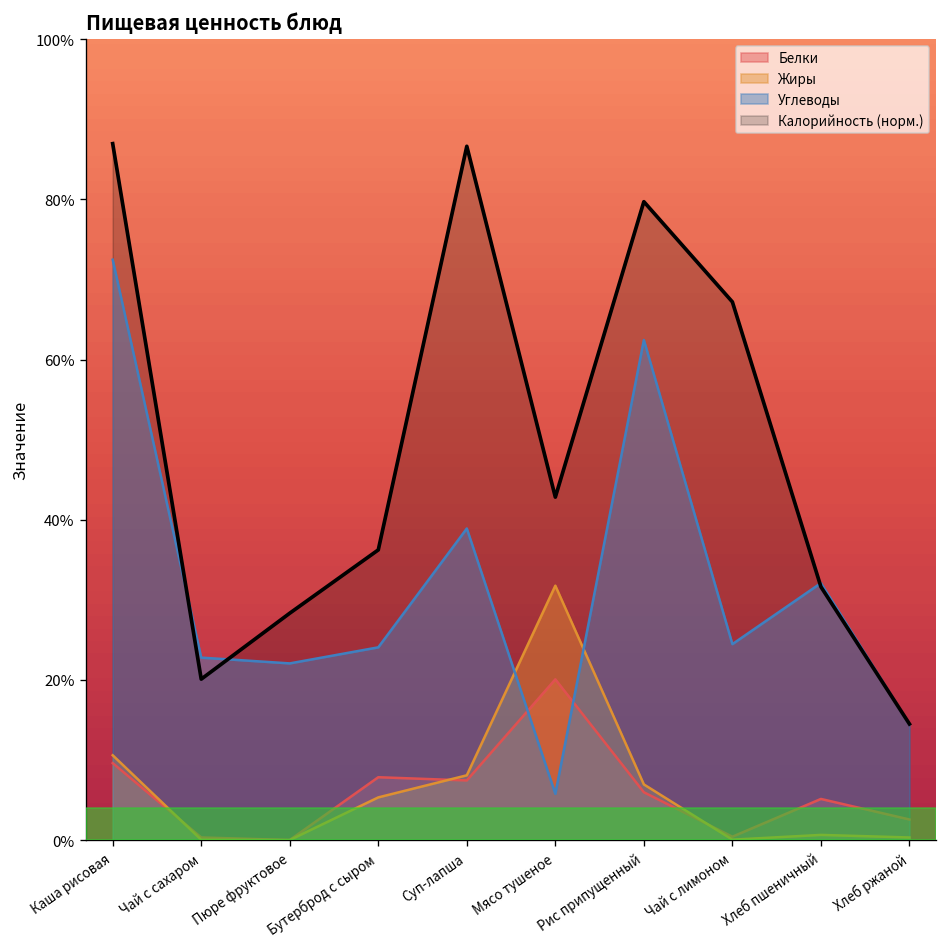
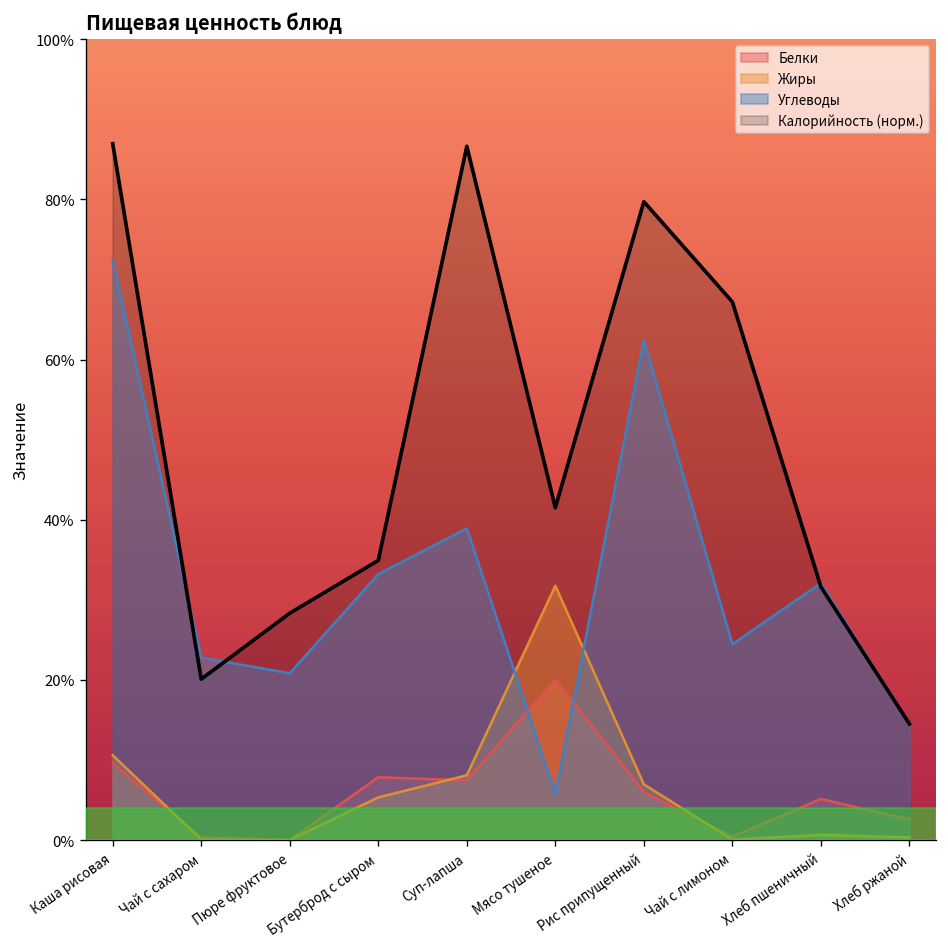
Углеводы, Пюре фруктовое: 22% -> 21%
Углеводы, Бутерброд с сыром: 24% -> 33%
Калорийность (норм.), Бутерброд с сыром: 36% -> 35%
Калорийность (норм.), Мясо тушеное: 43% -> 42%
